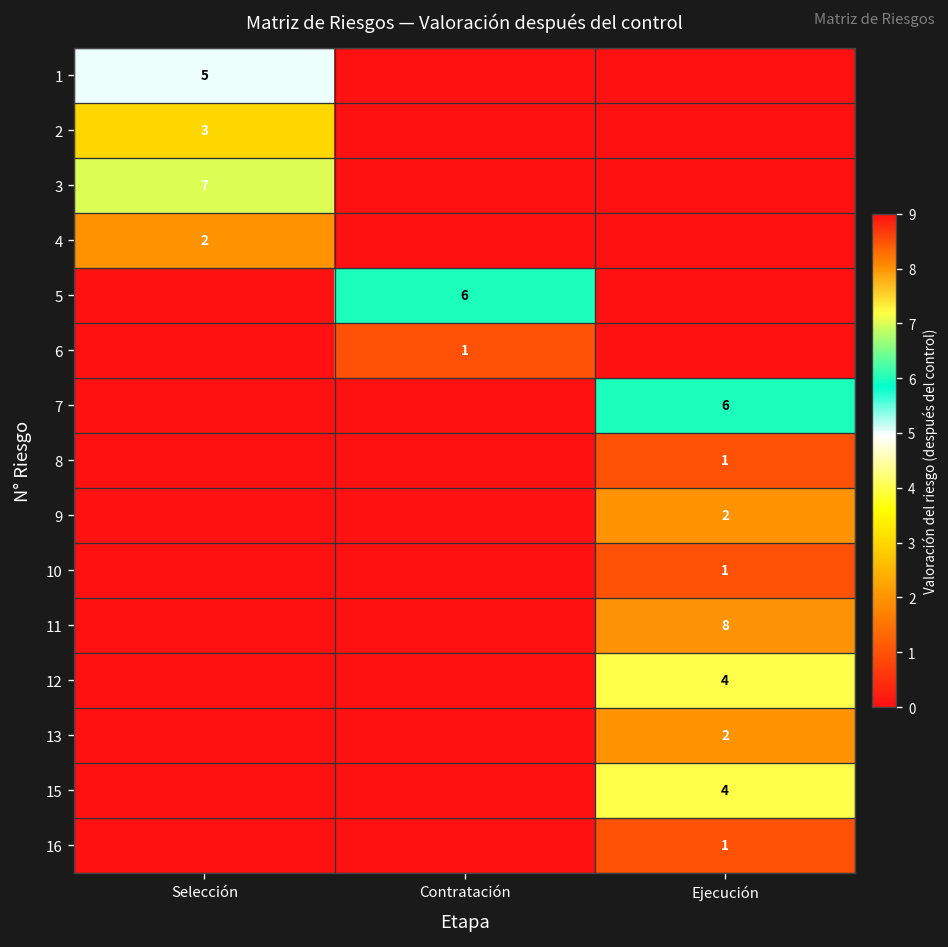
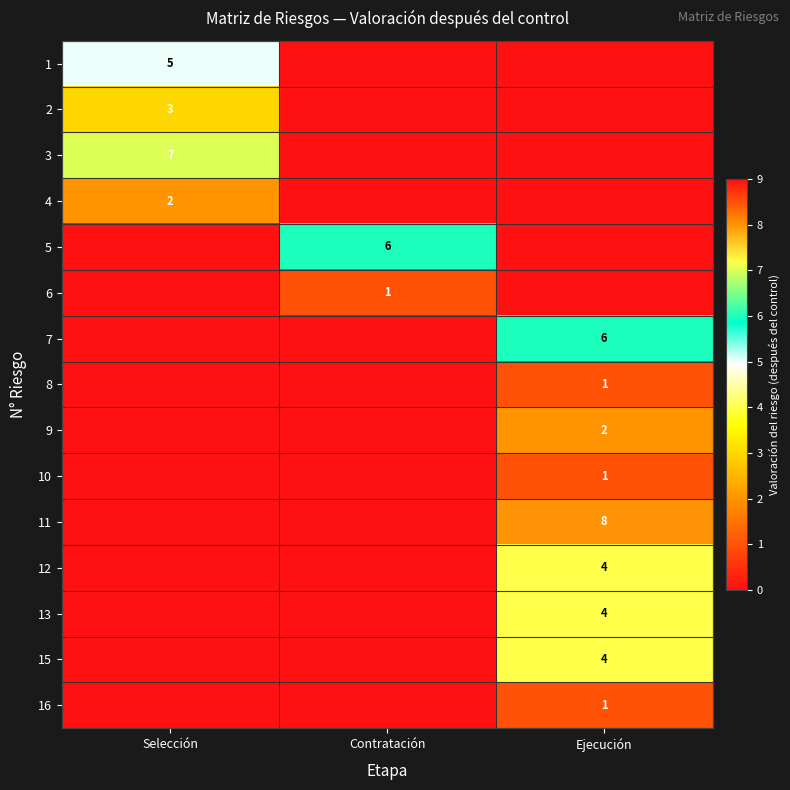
13, Ejecución: 2 -> 4
